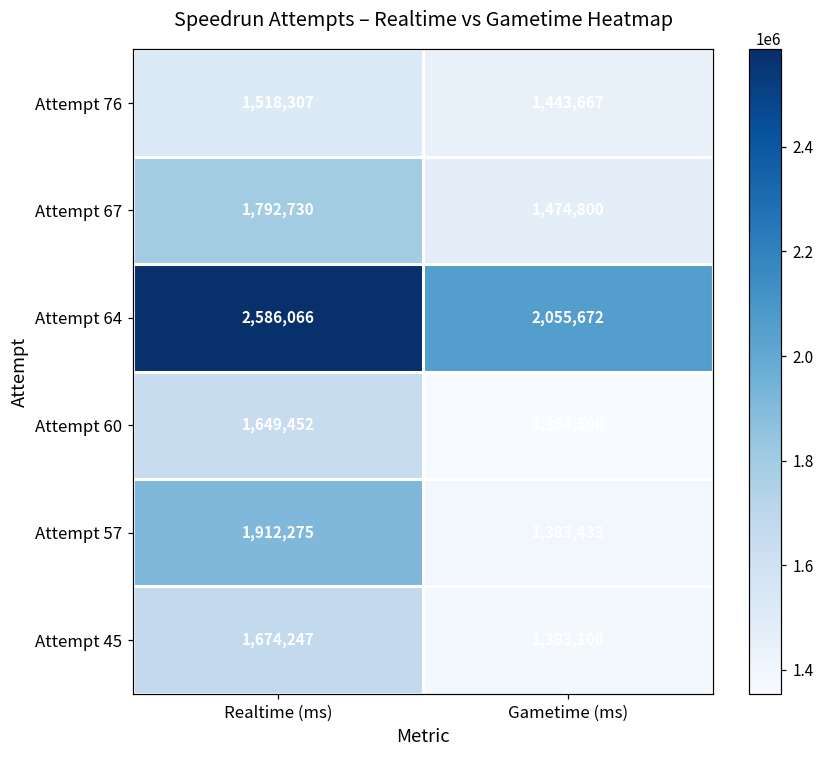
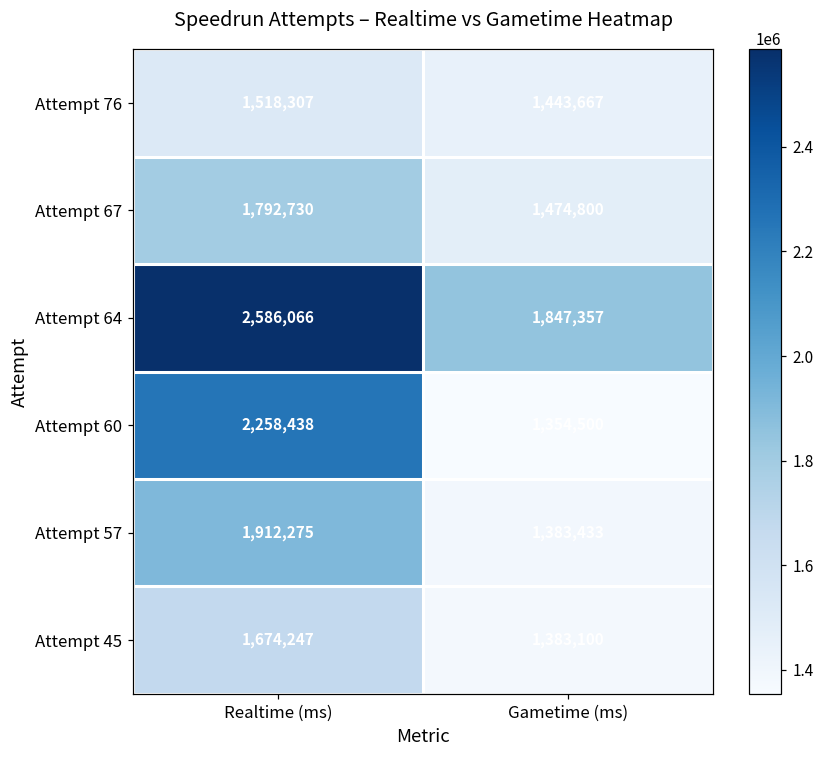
Attempt 64, Gametime (ms): 2,055,672 -> 1,847,357
Attempt 60, Realtime (ms): 1,649,452 -> 2,258,438
